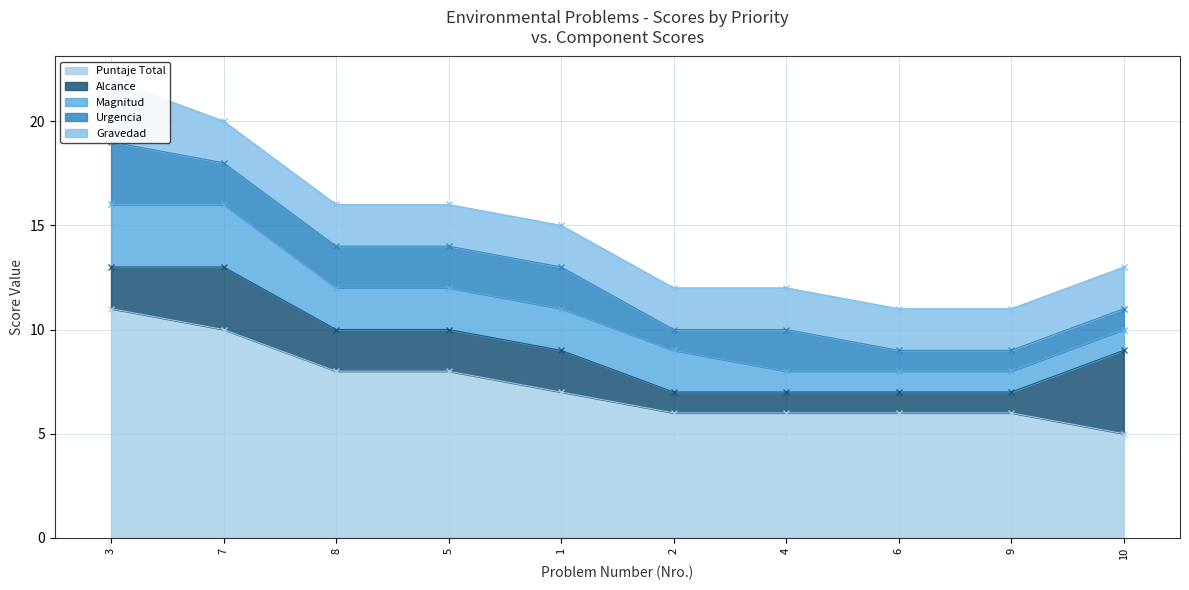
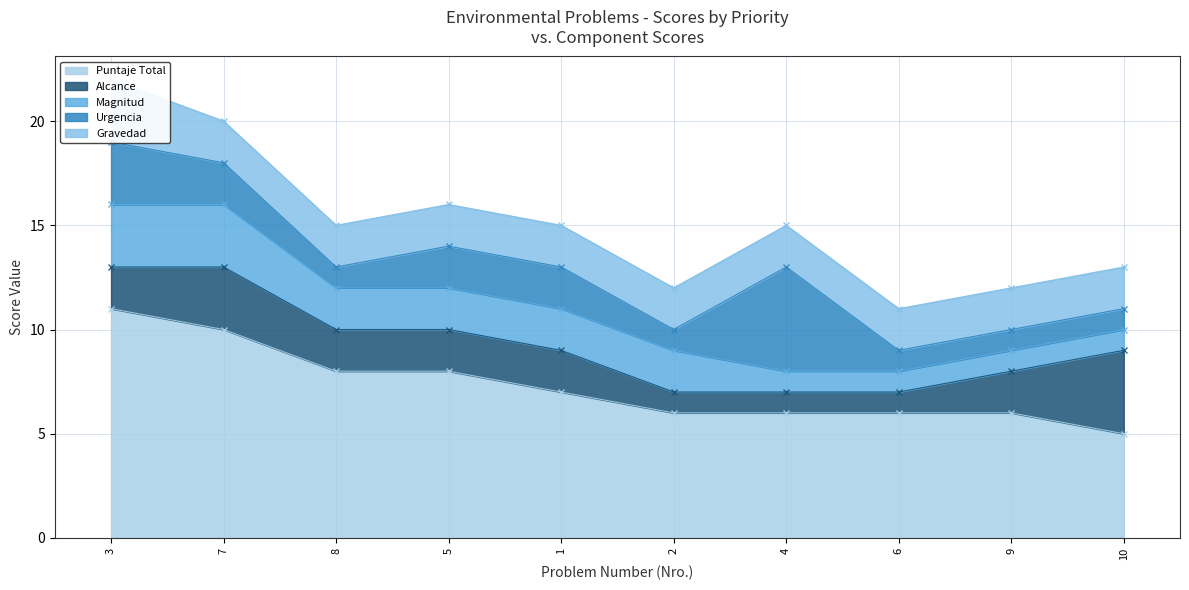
Urgencia, 8: 2 -> 1
Urgencia, 4: 2 -> 5
Alcance, 9: 1 -> 2
